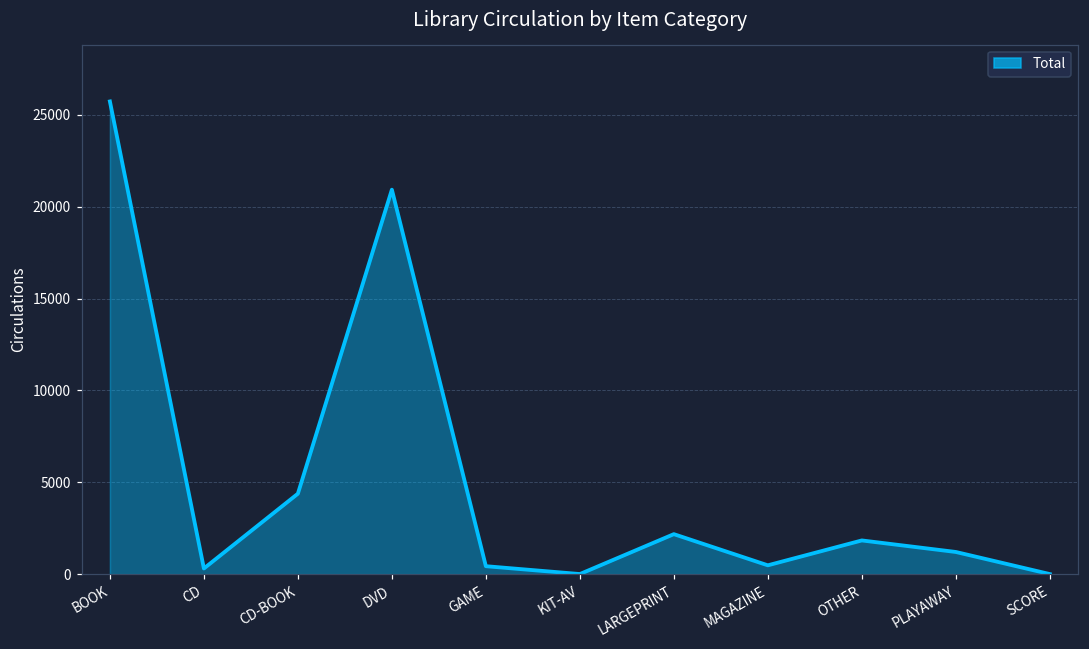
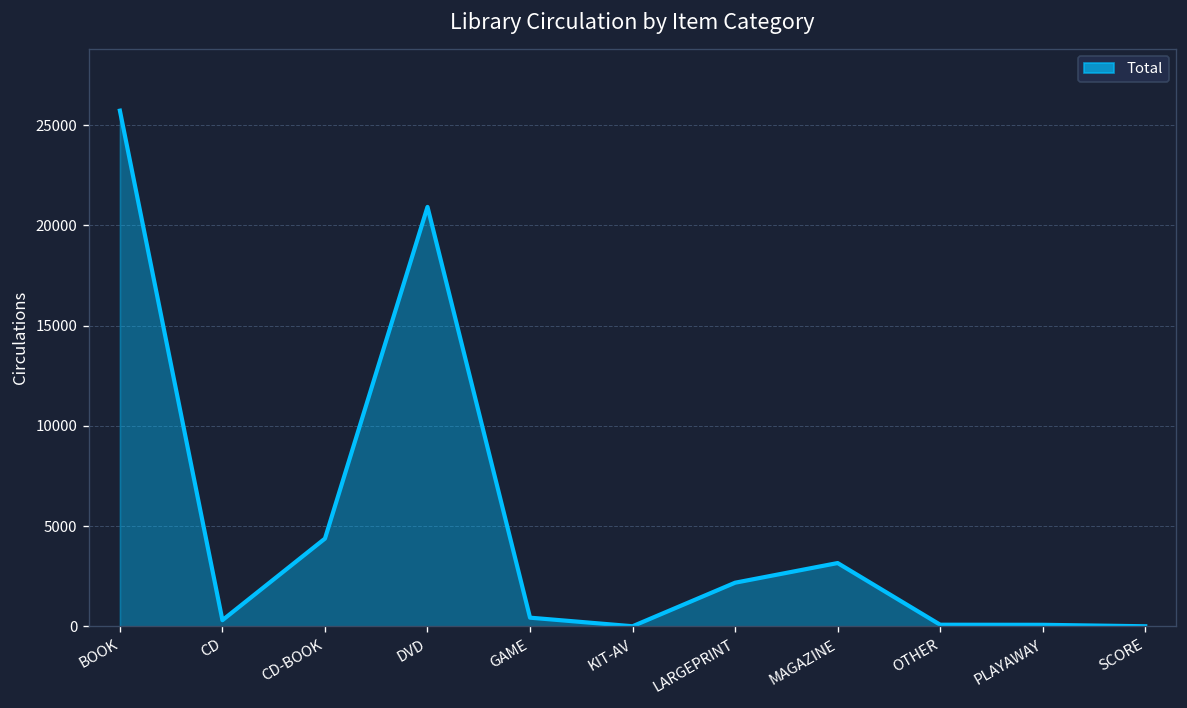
MAGAZINE: 500 -> 3200
OTHER: 1800 -> 100
PLAYAWAY: 1200 -> 100
